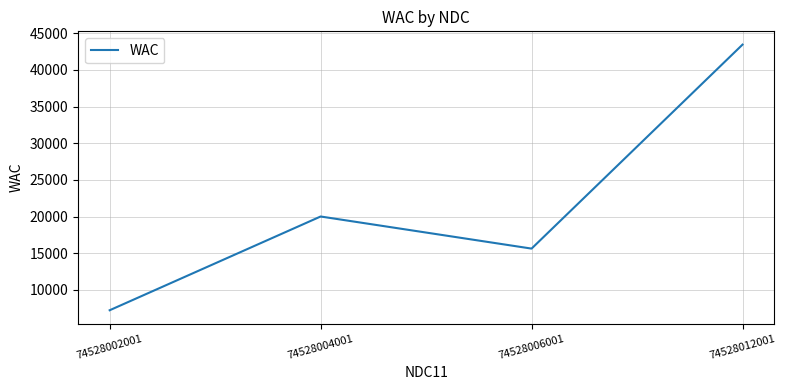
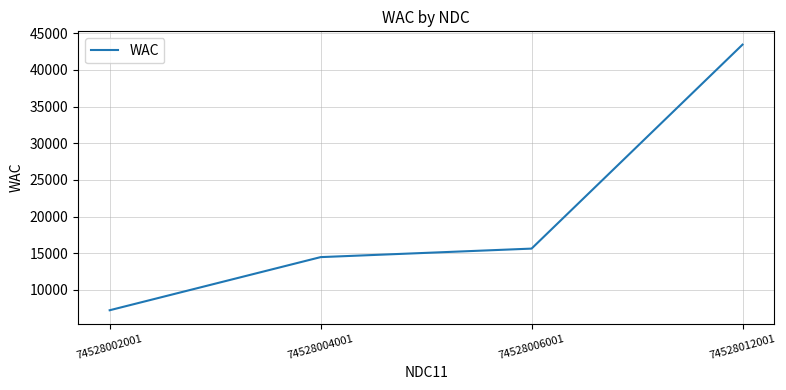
74528004001: 20000 -> 14000
